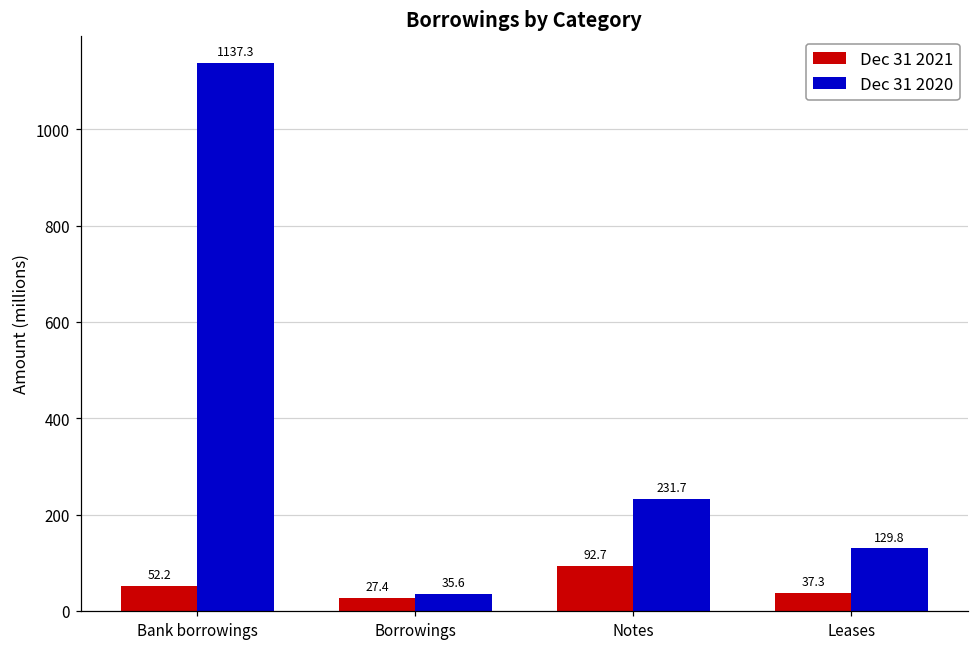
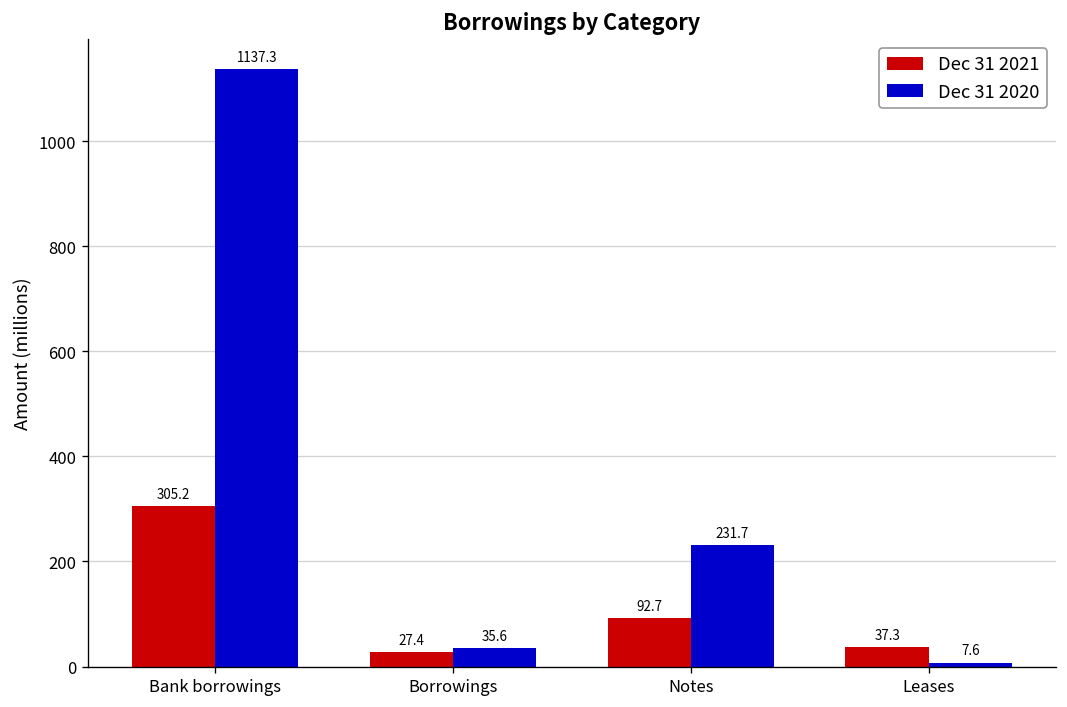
Dec 31 2021, Bank borrowings: 52.2 -> 305.2
Dec 31 2020, Leases: 129.8 -> 7.6
